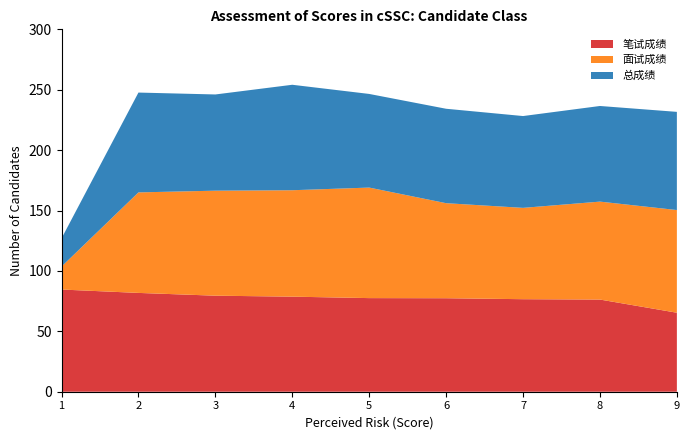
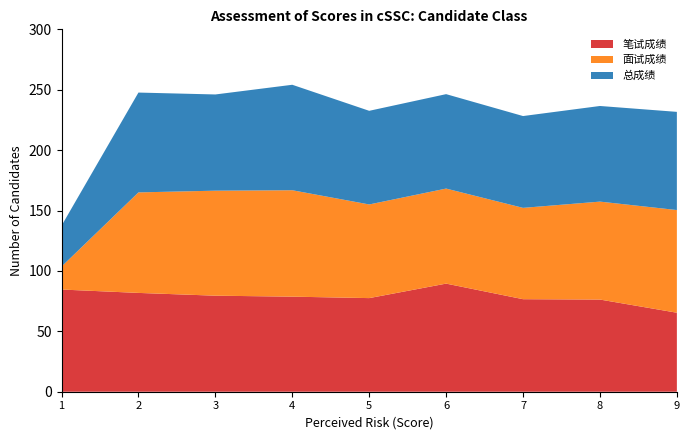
总成绩, 1: 23 -> 34
面试成绩, 5: 92 -> 78
笔试成绩, 6: 77 -> 90
